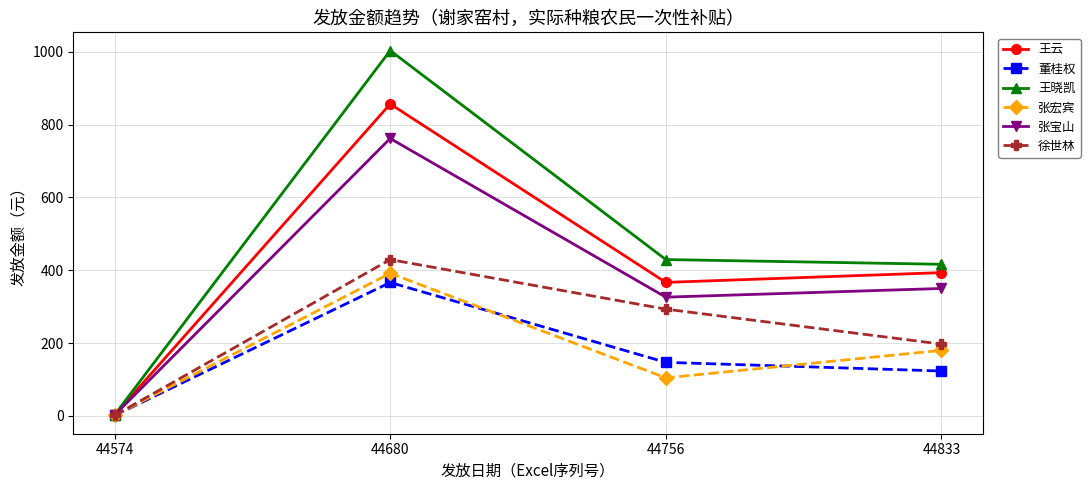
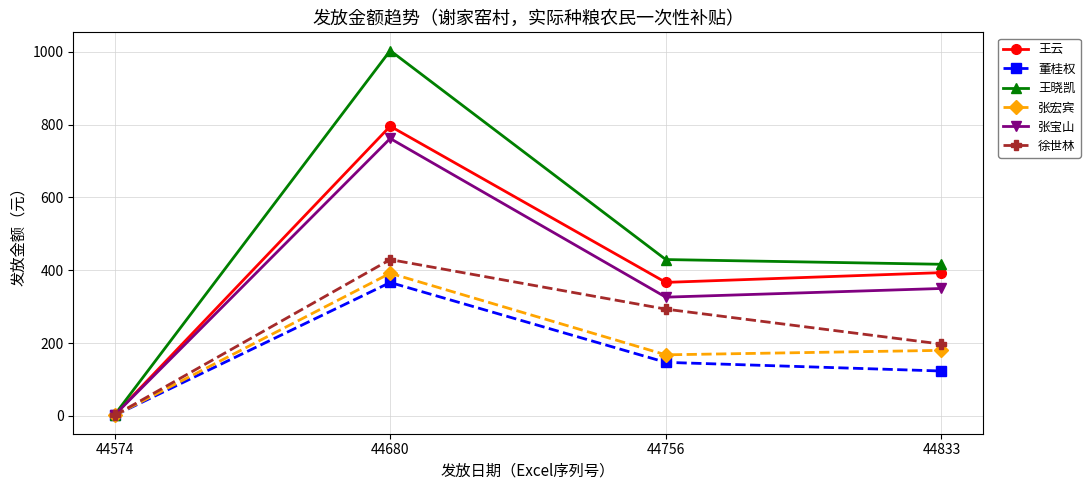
王云, 44680: 860 -> 800
张宏宾, 44756: 100 -> 170
